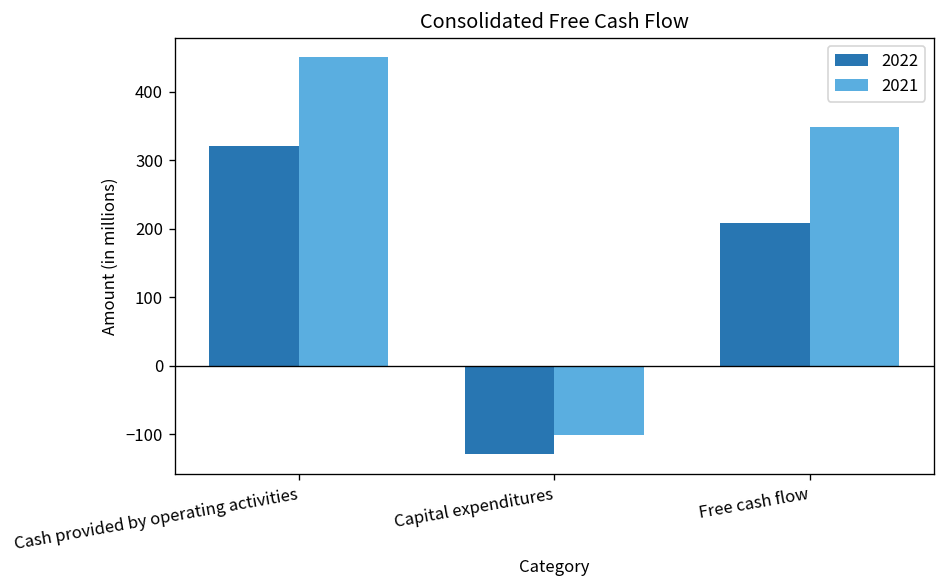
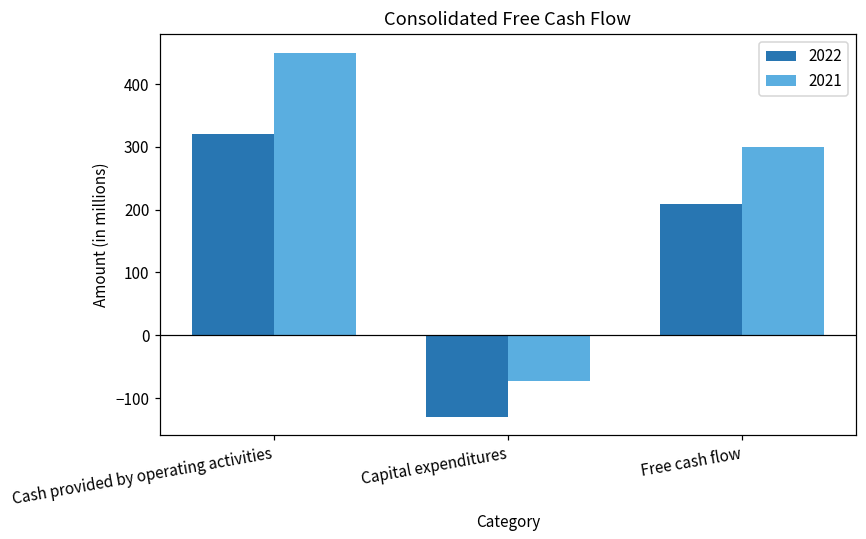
2021, Capital expenditures: -100 -> -70
2021, Free cash flow: 350 -> 300
